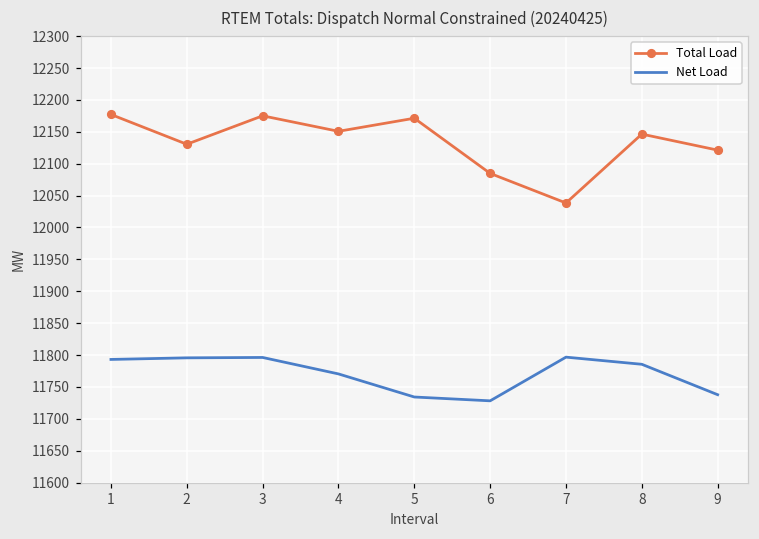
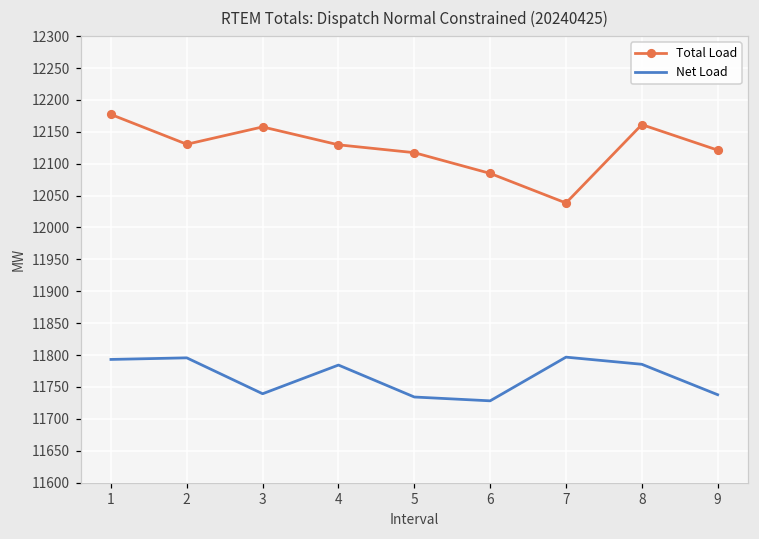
Total Load, 3: 12180 -> 12160
Net Load, 3: 11800 -> 11740
Total Load, 4: 12150 -> 12130
Net Load, 4: 11770 -> 11780
Total Load, 5: 12170 -> 12120
Total Load, 8: 12150 -> 12160
